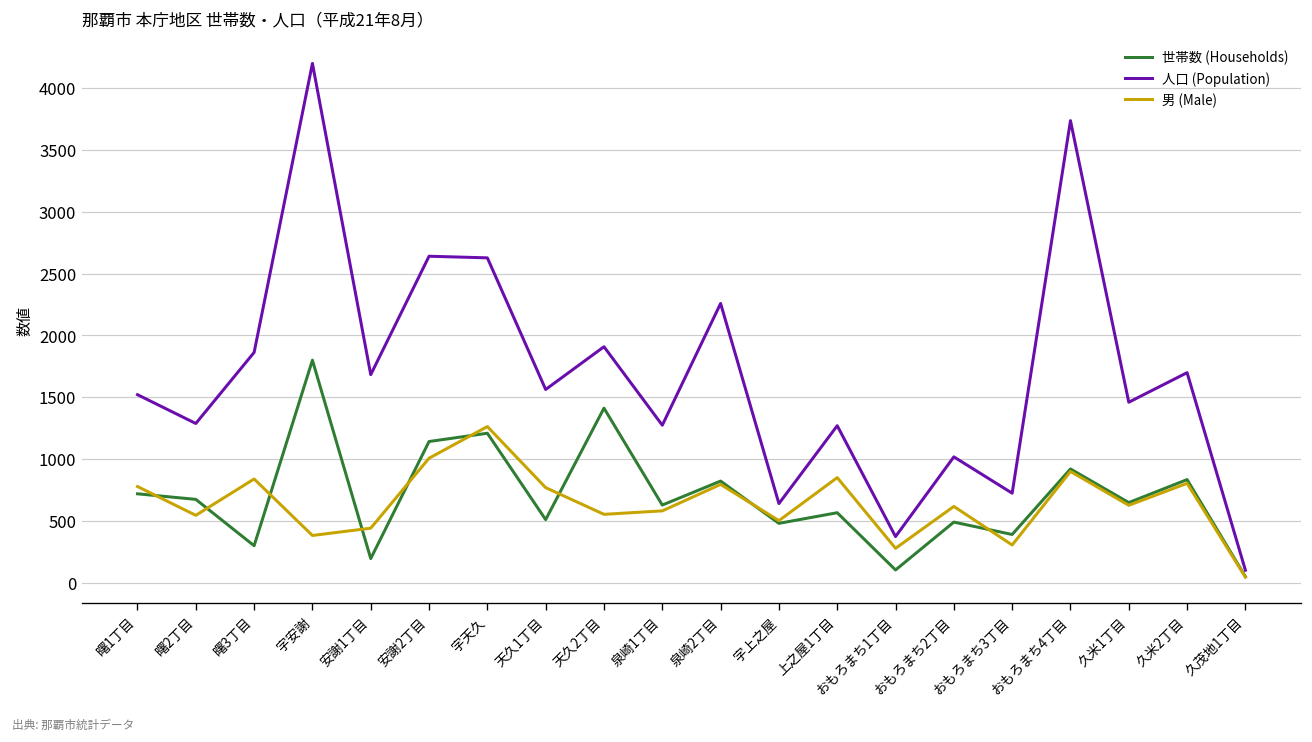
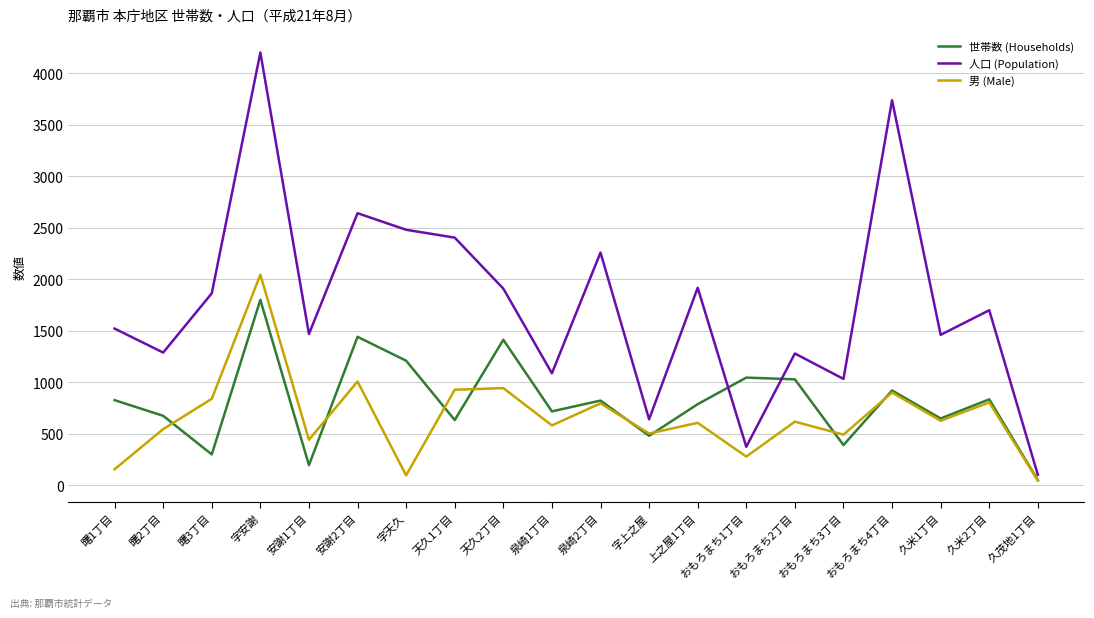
世帯数 (Households), 曙1丁目: 720 -> 830
男 (Male), 曙1丁目: 780 -> 150
男 (Male), 字安謝: 380 -> 2040
人口 (Population), 安謝1丁目: 1680 -> 1470
世帯数 (Households), 安謝2丁目: 1140 -> 1440
人口 (Population), 字天久: 2630 -> 2480
男 (Male), 字天久: 1260 -> 100
世帯数 (Households), 天久1丁目: 510 -> 630
人口 (Population), 天久1丁目: 1560 -> 2400
男 (Male), 天久1丁目: 770 -> 930
男 (Male), 天久2丁目: 550 -> 940
世帯数 (Households), 泉崎1丁目: 630 -> 720
人口 (Population), 泉崎1丁目: 1270 -> 1090
世帯数 (Households), 上之屋1丁目: 570 -> 790
人口 (Population), 上之屋1丁目: 1270 -> 1920
男 (Male), 上之屋1丁目: 850 -> 610
世帯数 (Households), おもろまち1丁目: 100 -> 1040
世帯数 (Households), おもろまち2丁目: 490 -> 1030
人口 (Population), おもろまち2丁目: 1020 -> 1280
人口 (Population), おもろまち3丁目: 720 -> 1030
男 (Male), おもろまち3丁目: 300 -> 490
